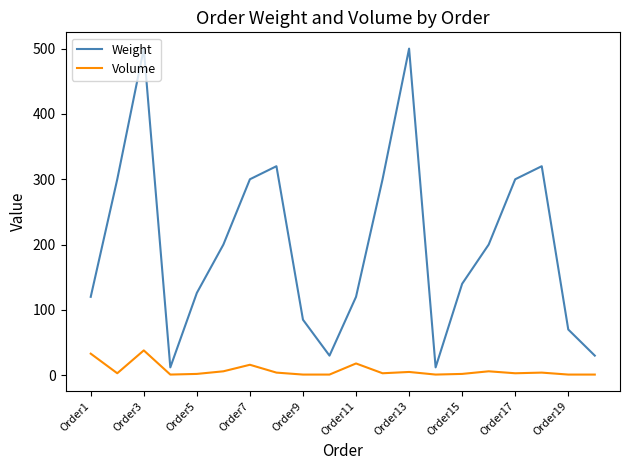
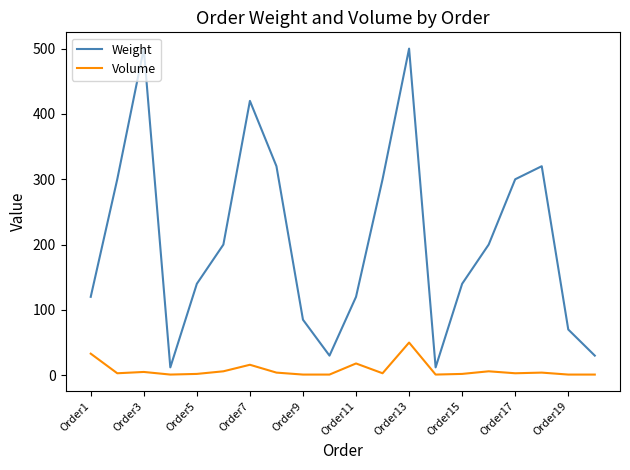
Volume, Order3: 40 -> 10
Weight, Order5: 130 -> 140
Weight, Order7: 300 -> 420
Volume, Order13: 10 -> 50
